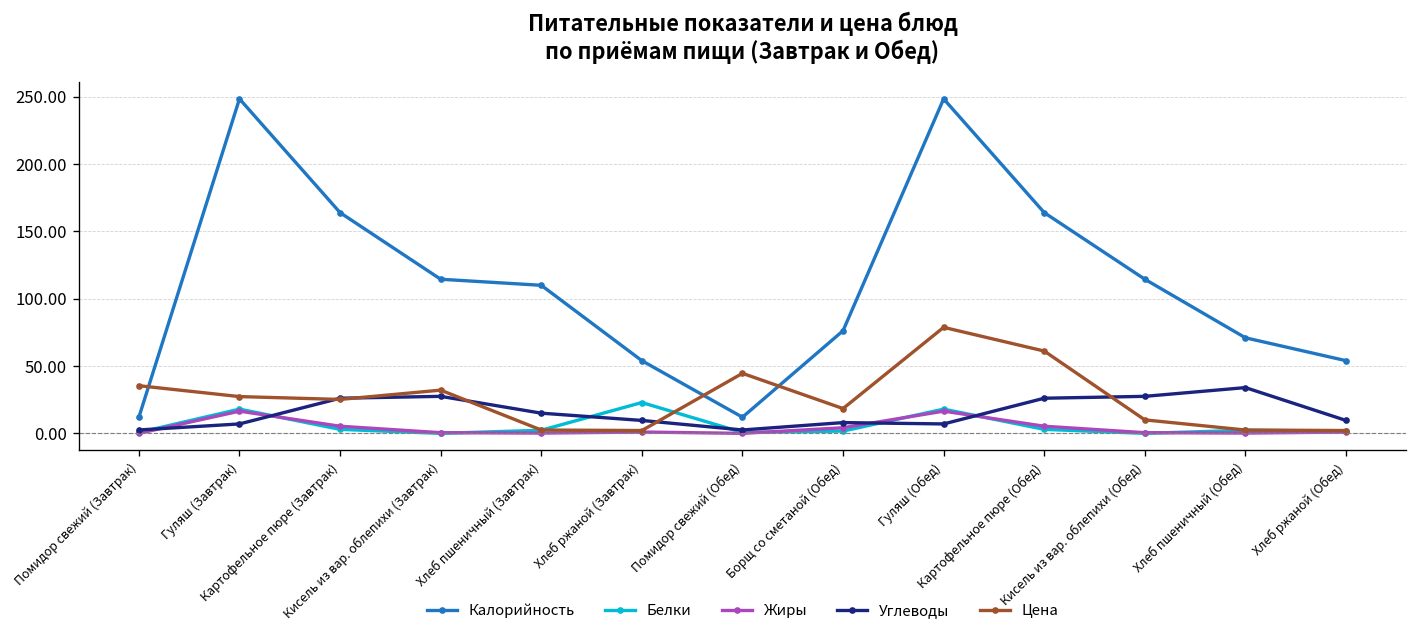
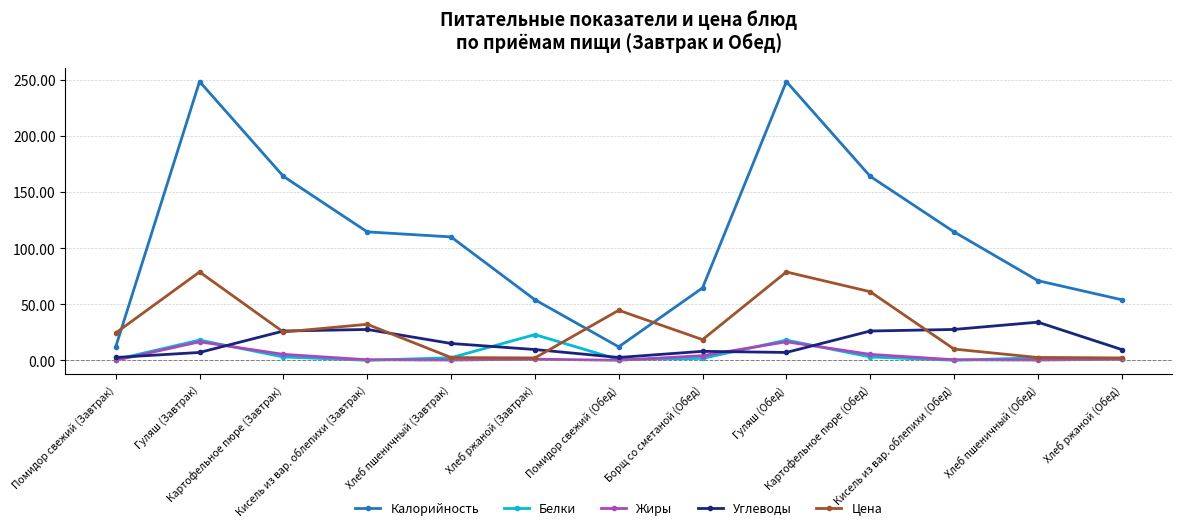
Цена, Помидор свежий (Завтрак): 35 -> 24
Цена, Гуляш (Завтрак): 27 -> 79
Калорийность, Борщ со сметаной (Обед): 76 -> 65
